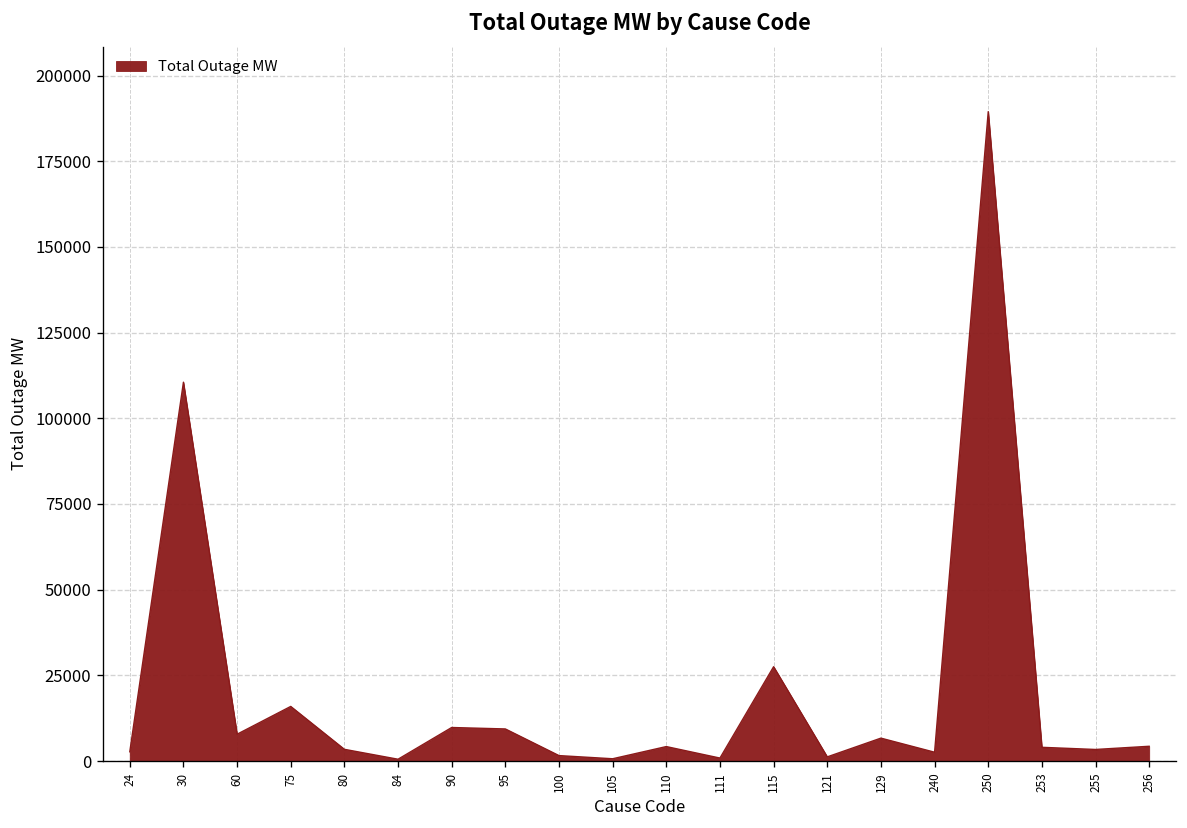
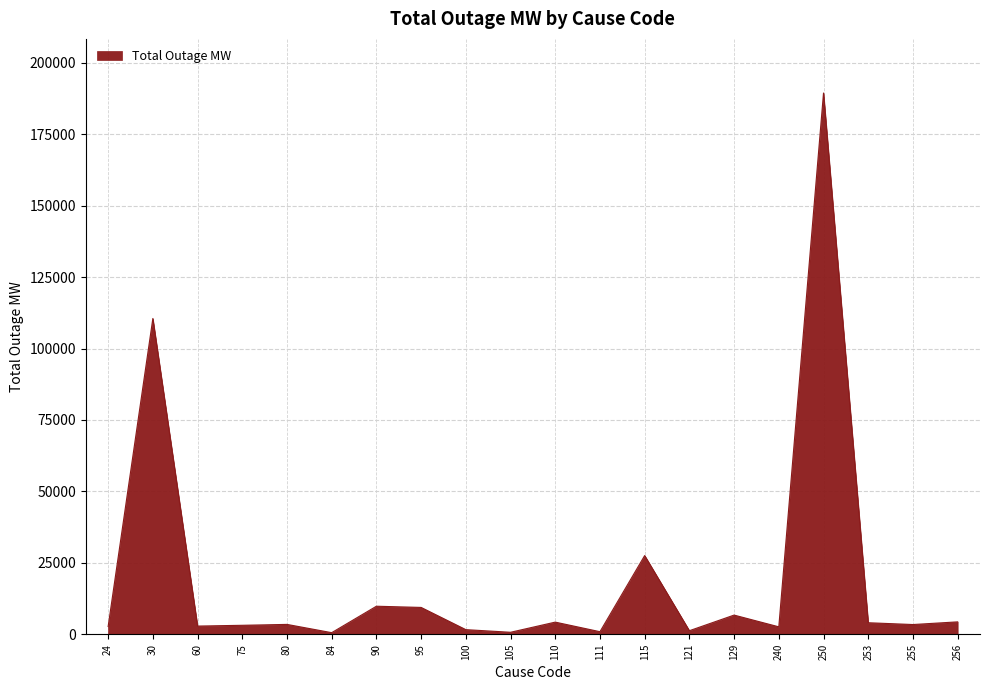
60: 8000 -> 3000
75: 16000 -> 3000
